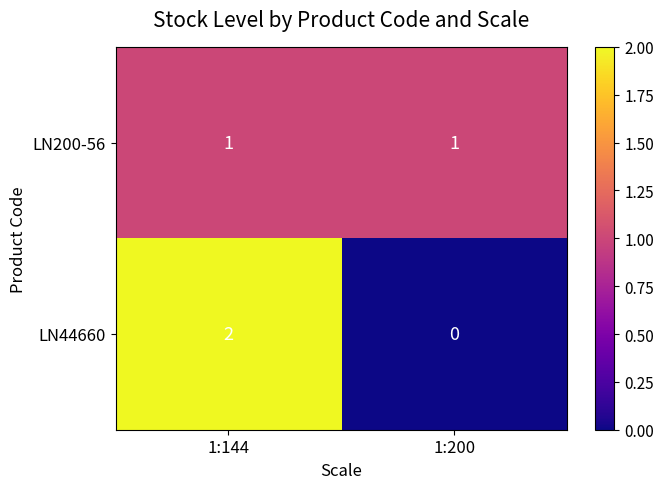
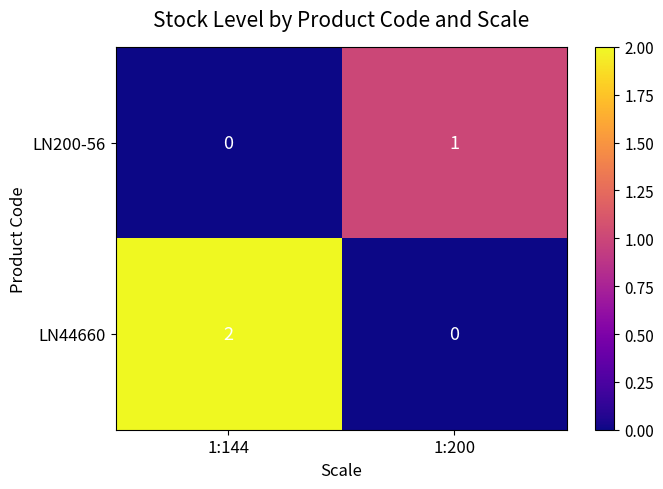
LN200-56, 1:144: 1 -> 0
